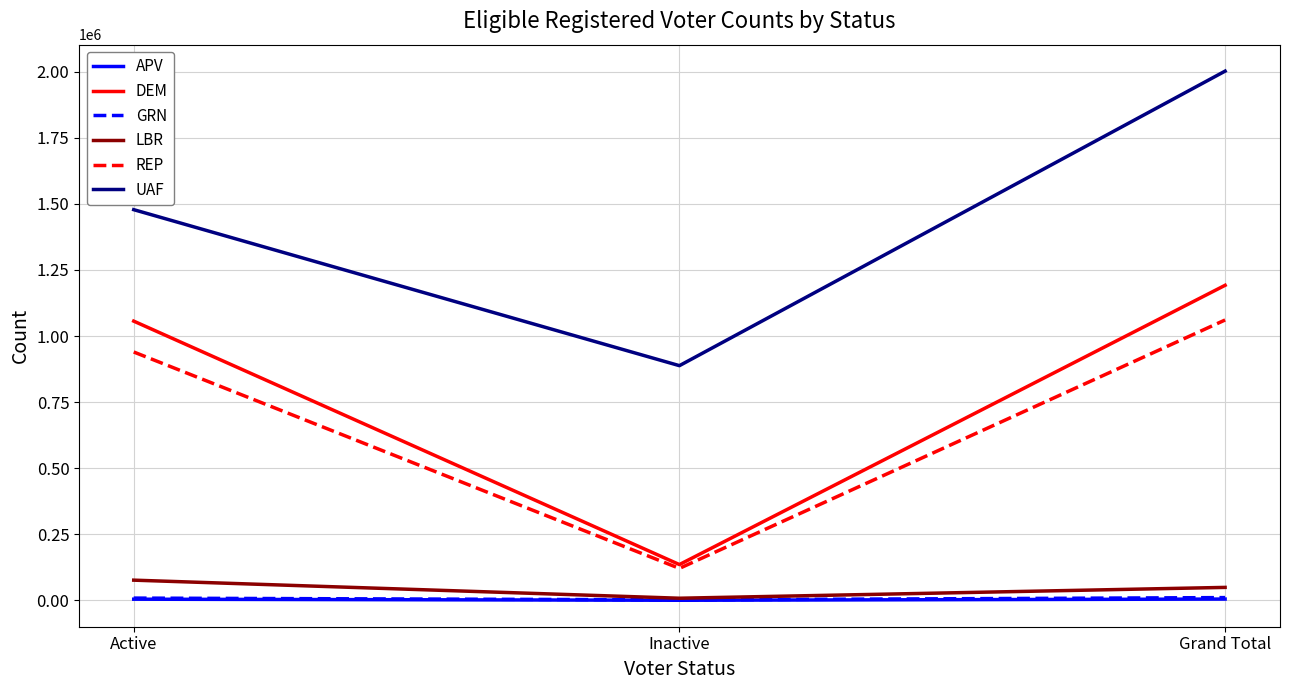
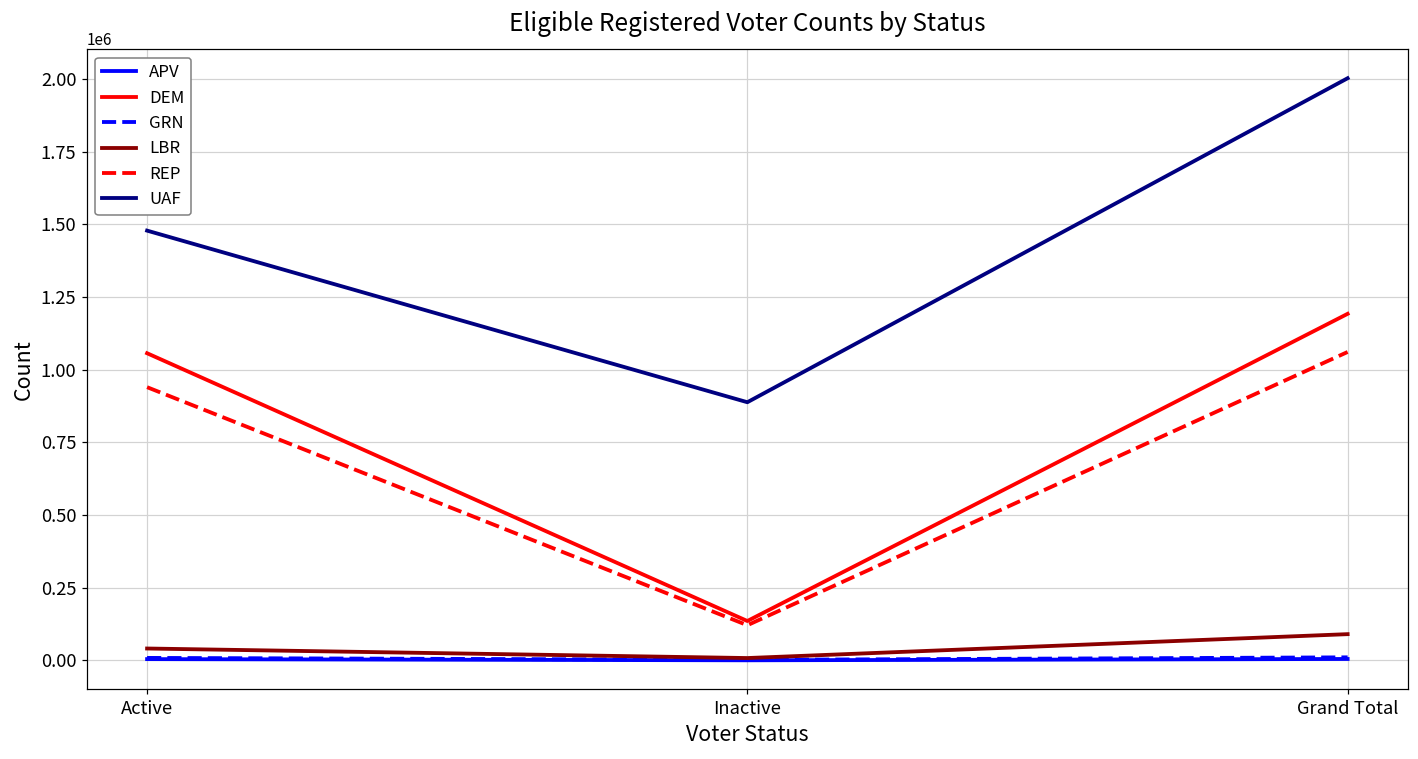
LBR, Active: 80000 -> 40000
LBR, Grand Total: 50000 -> 90000
